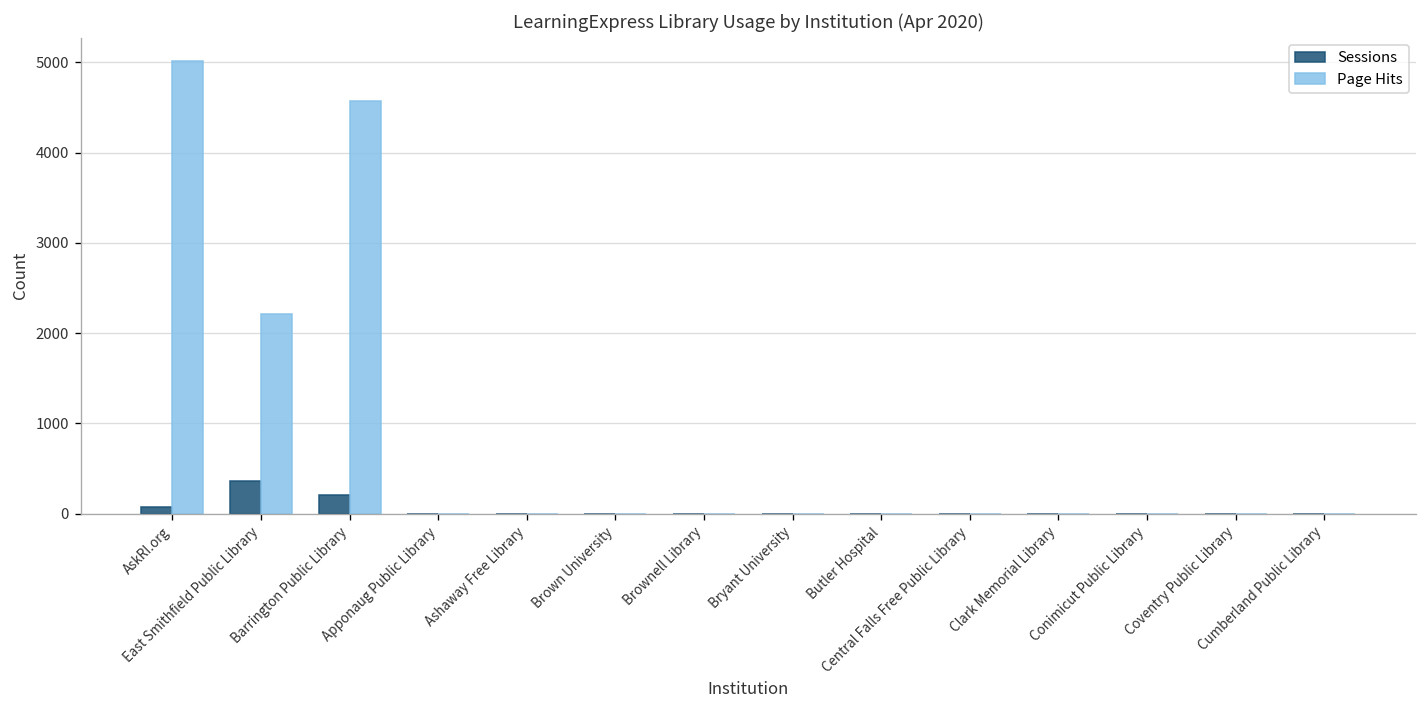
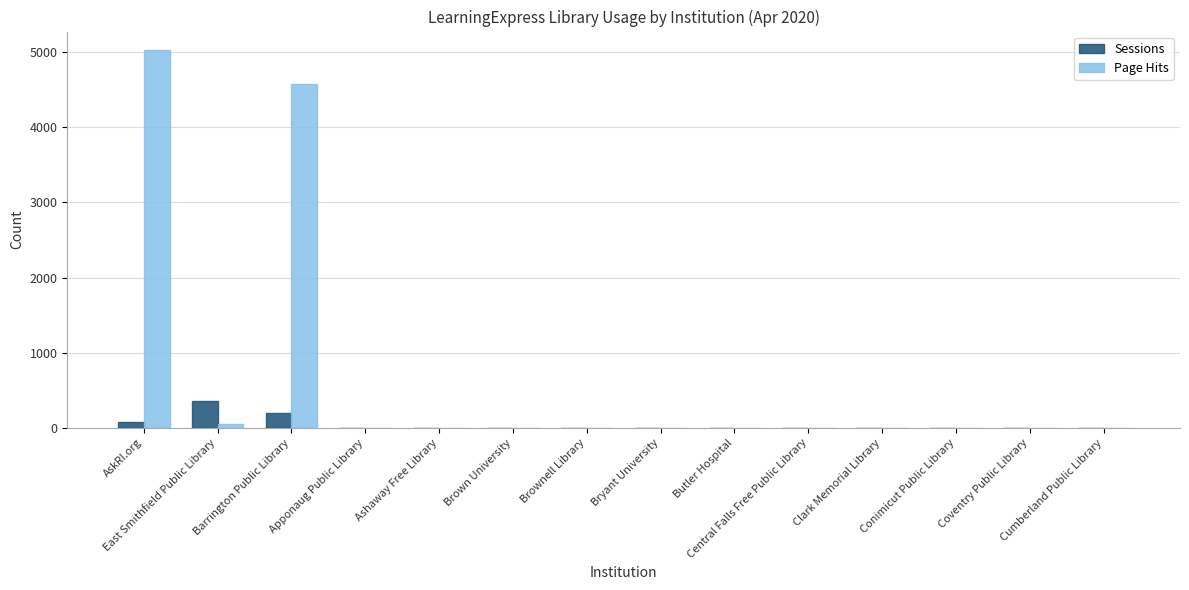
Page Hits, East Smithfield Public Library: 2200 -> 0
